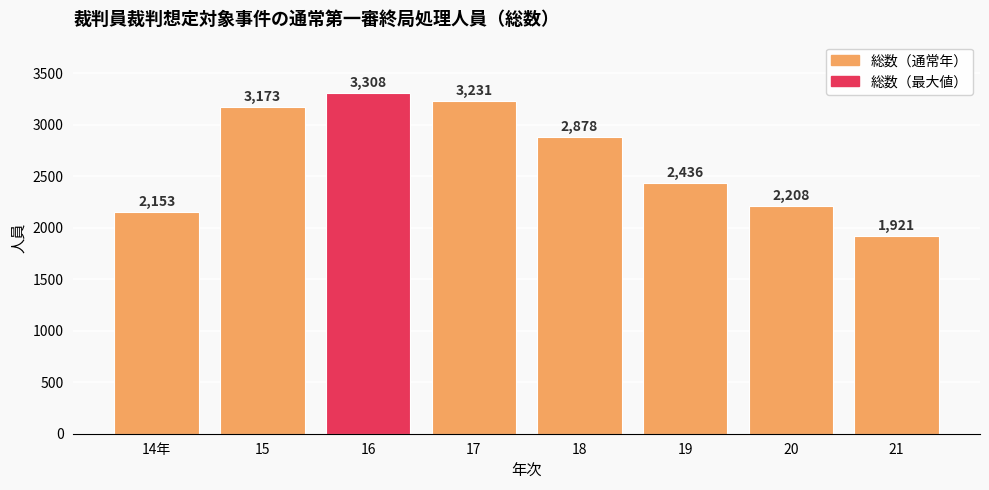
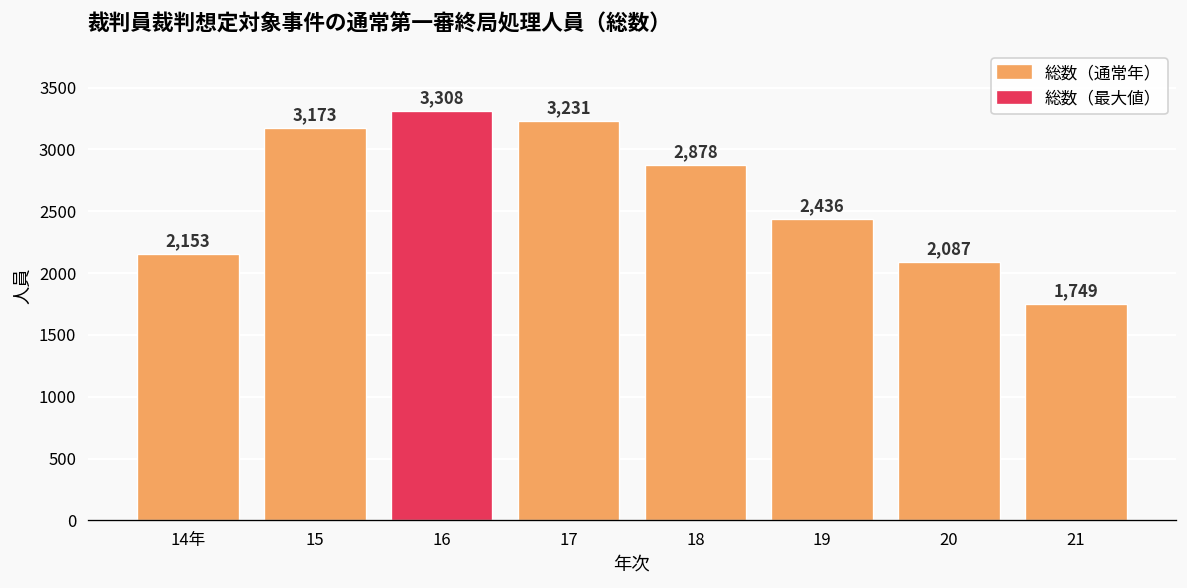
20: 2,208 -> 2,087
21: 1,921 -> 1,749
